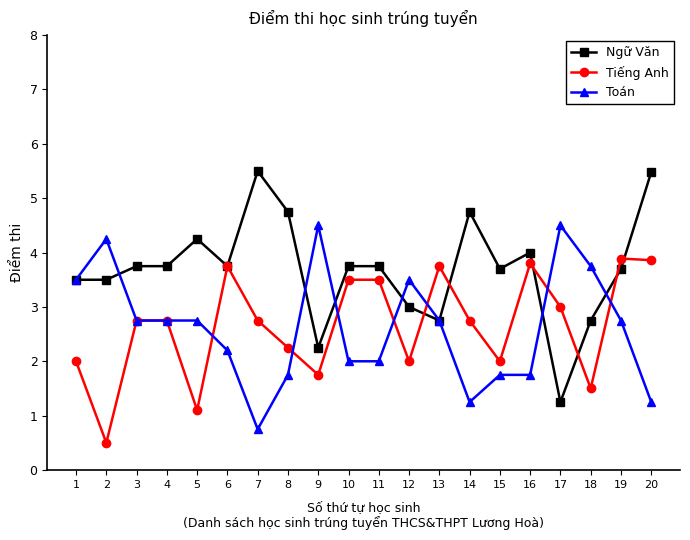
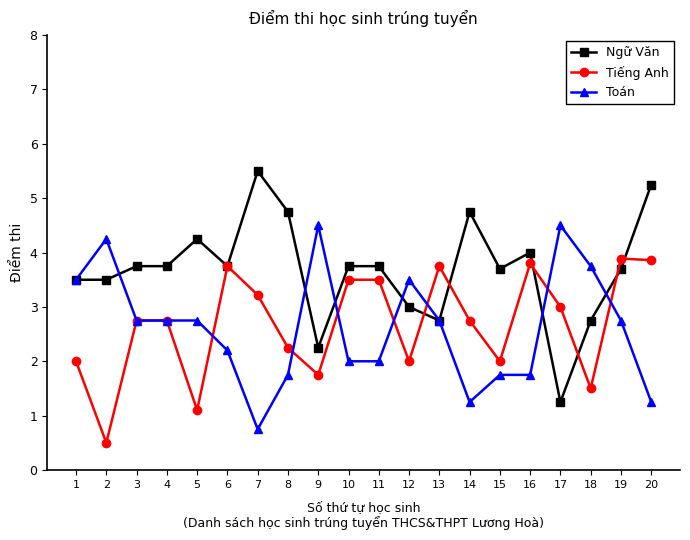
Tiếng Anh, 7: 2.8 -> 3.2
Ngữ Văn, 20: 5.5 -> 5.3
